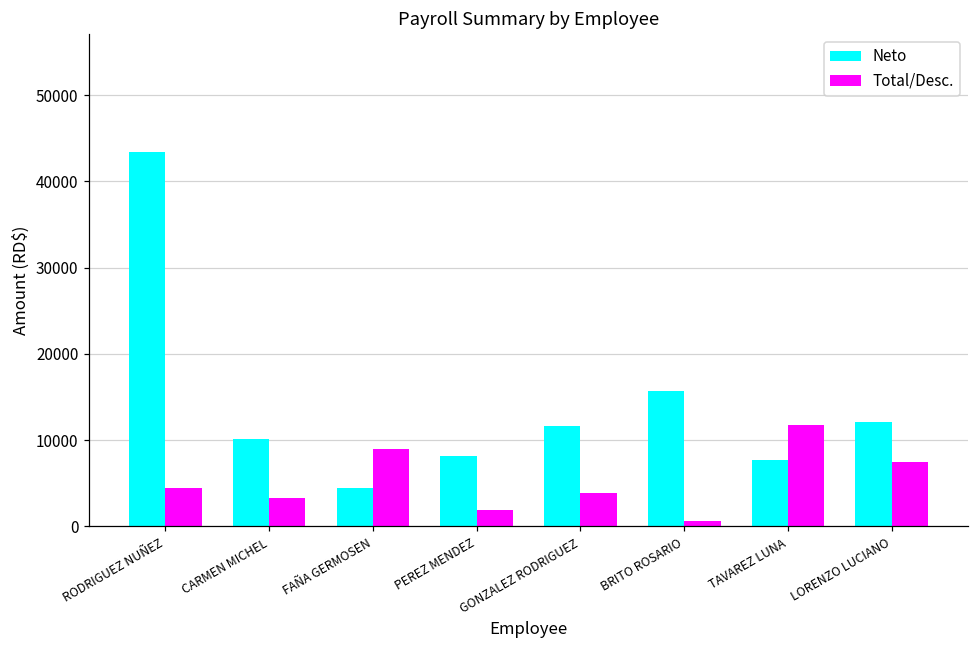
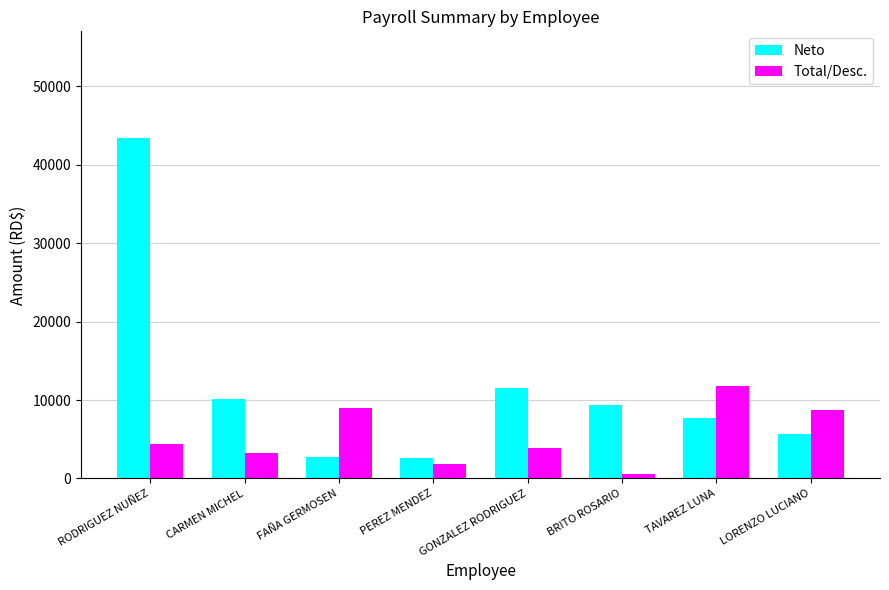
Neto, FAÑA GERMOSEN: 4000 -> 3000
Neto, PEREZ MENDEZ: 8000 -> 3000
Neto, BRITO ROSARIO: 16000 -> 9000
Neto, LORENZO LUCIANO: 12000 -> 6000
Total/Desc., LORENZO LUCIANO: 7000 -> 9000
